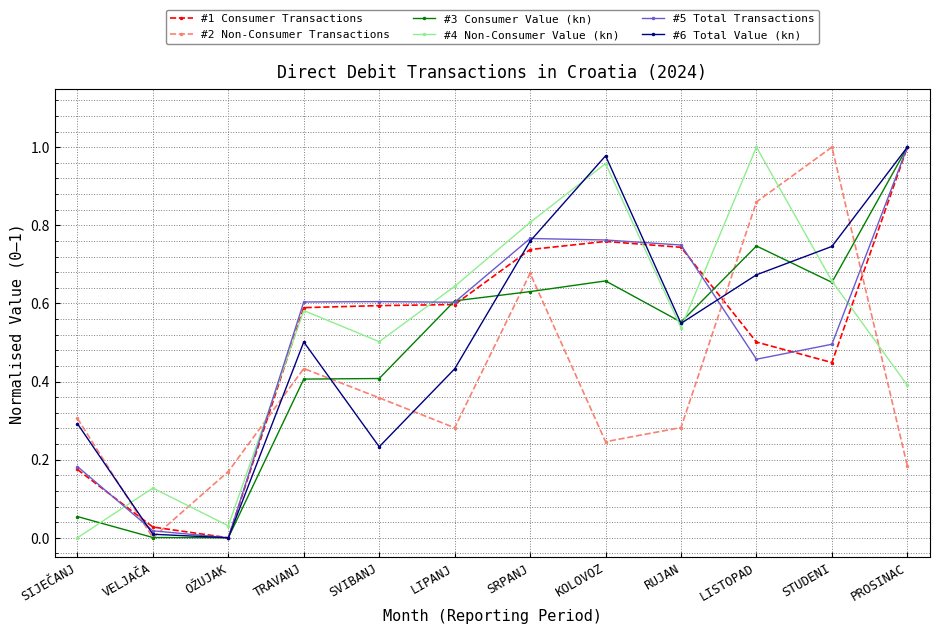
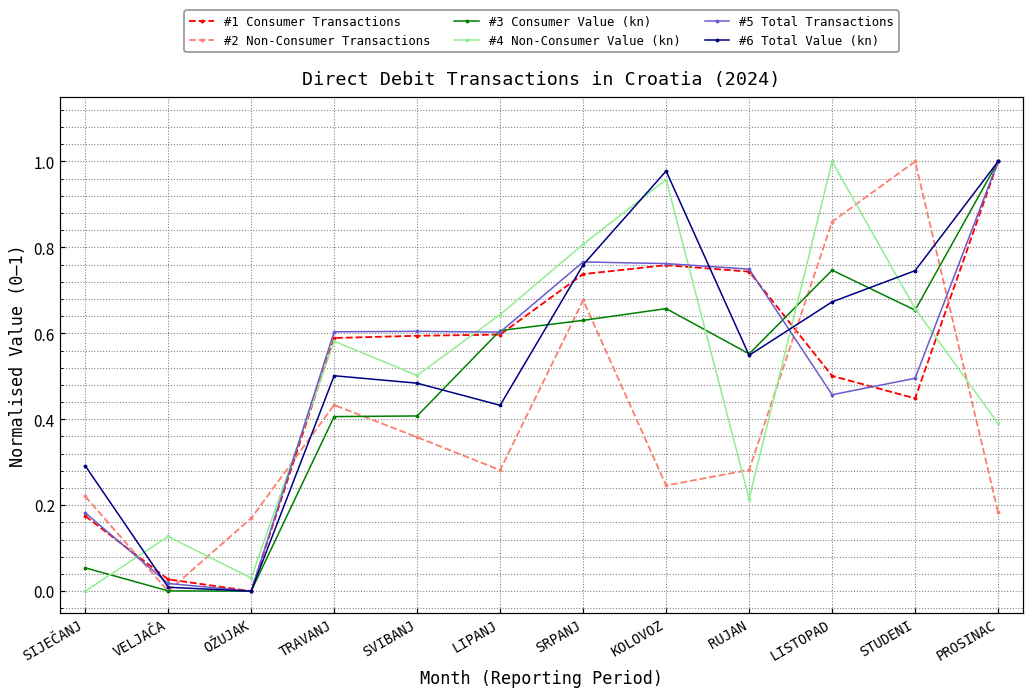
#2 Non-Consumer Transactions, SIJEČANJ: 0.31 -> 0.22
#6 Total Value (kn), SVIBANJ: 0.23 -> 0.48
#4 Non-Consumer Value (kn), RUJAN: 0.54 -> 0.21
